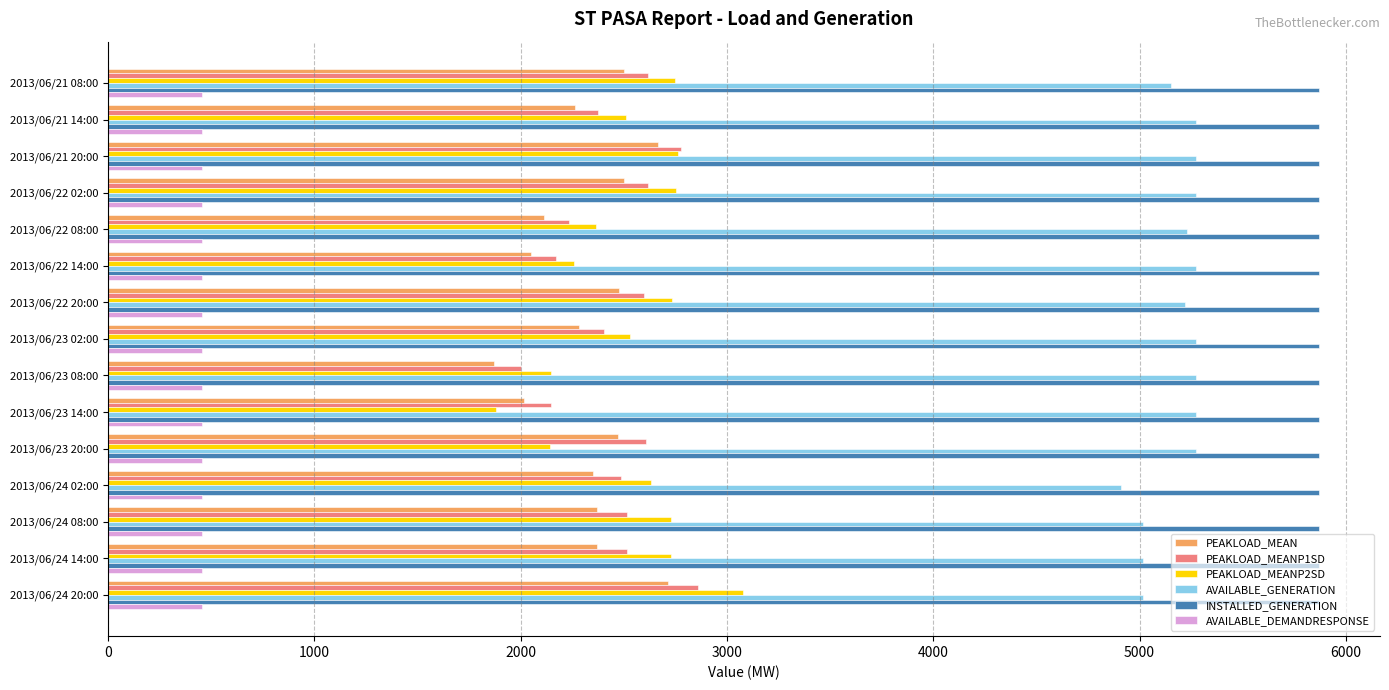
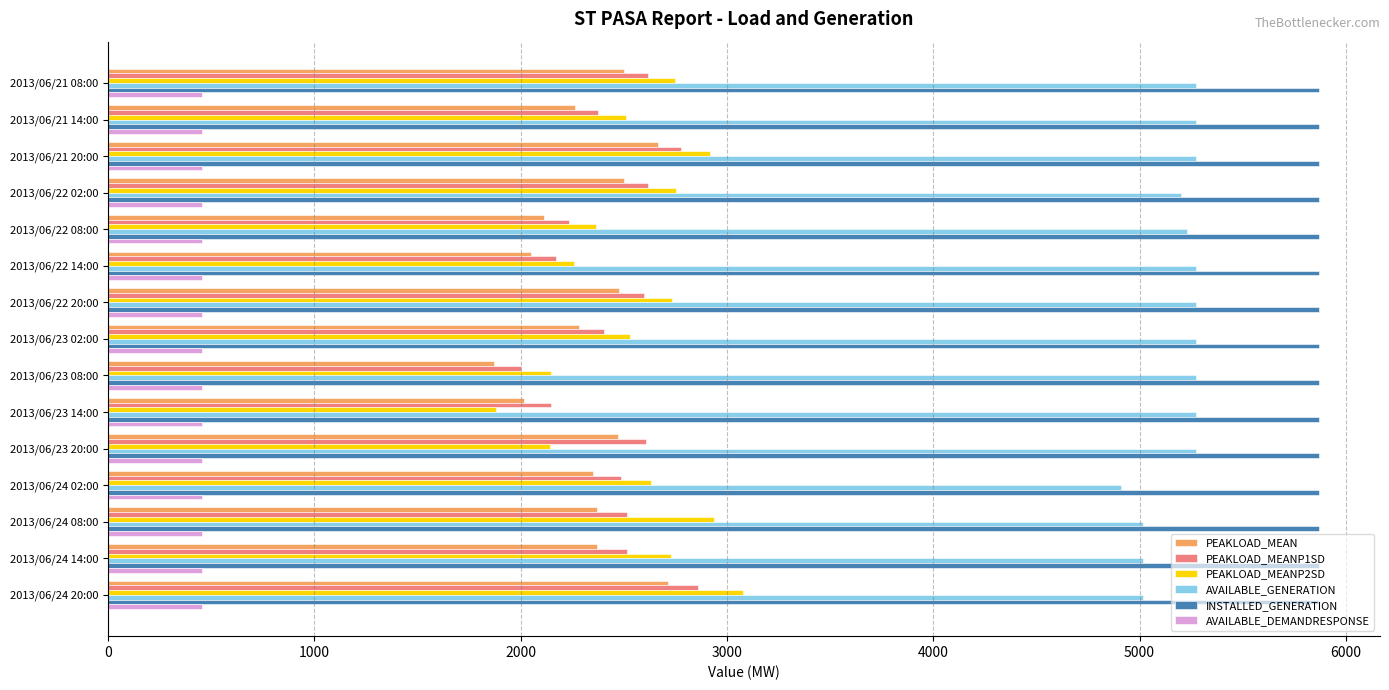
AVAILABLE_GENERATION, 2013/06/21 08:00: 5150 -> 5270
PEAKLOAD_MEANP2SD, 2013/06/21 20:00: 2760 -> 2920
AVAILABLE_GENERATION, 2013/06/22 02:00: 5270 -> 5200
AVAILABLE_GENERATION, 2013/06/22 20:00: 5220 -> 5270
PEAKLOAD_MEANP2SD, 2013/06/24 08:00: 2730 -> 2940
